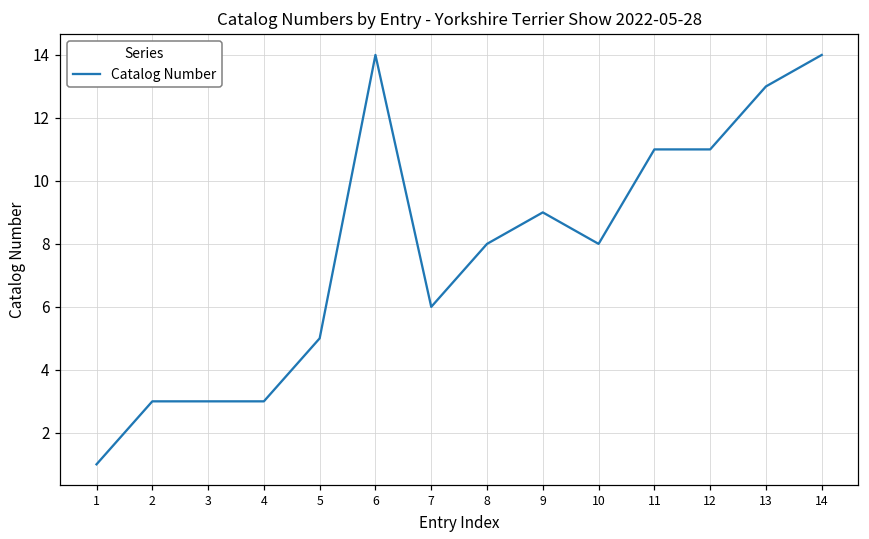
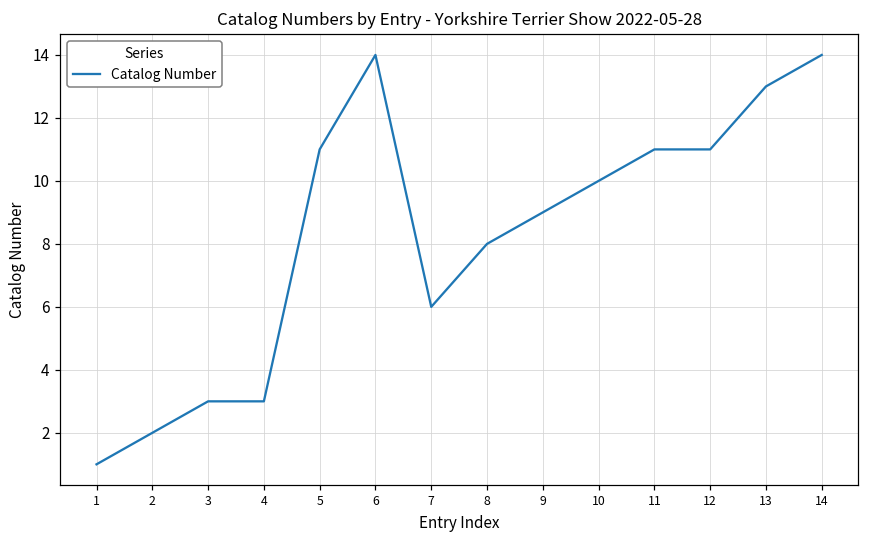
2: 3 -> 2
5: 5 -> 11
10: 8 -> 10
